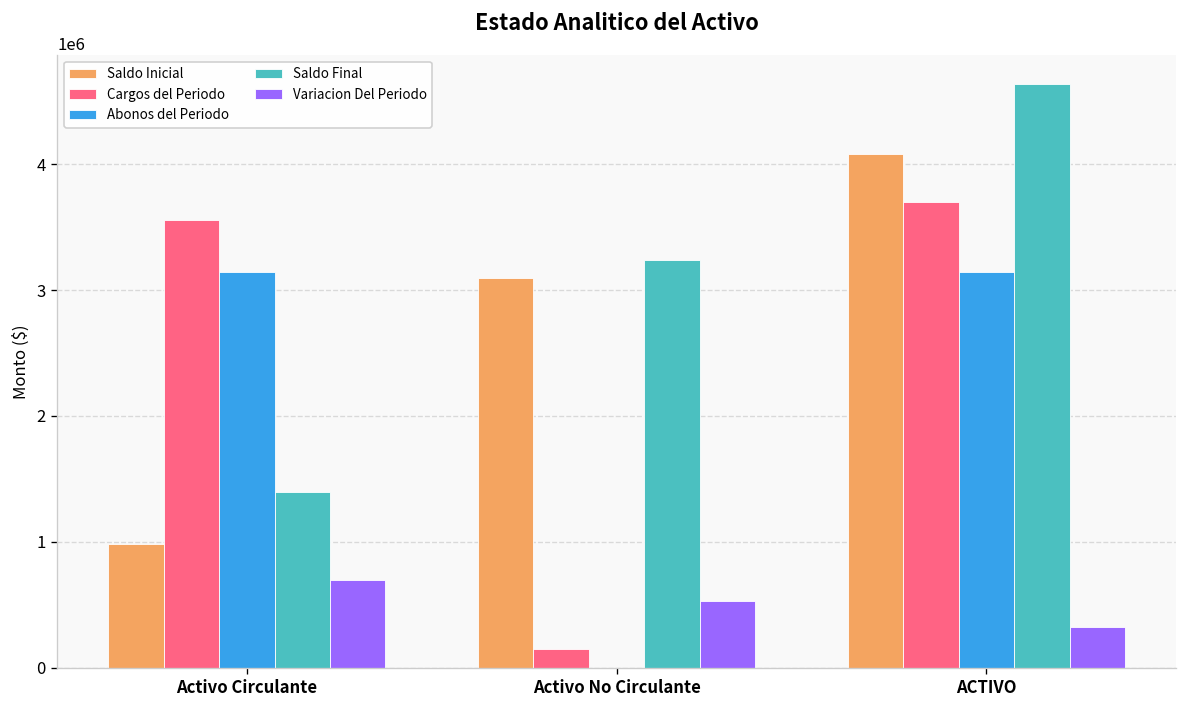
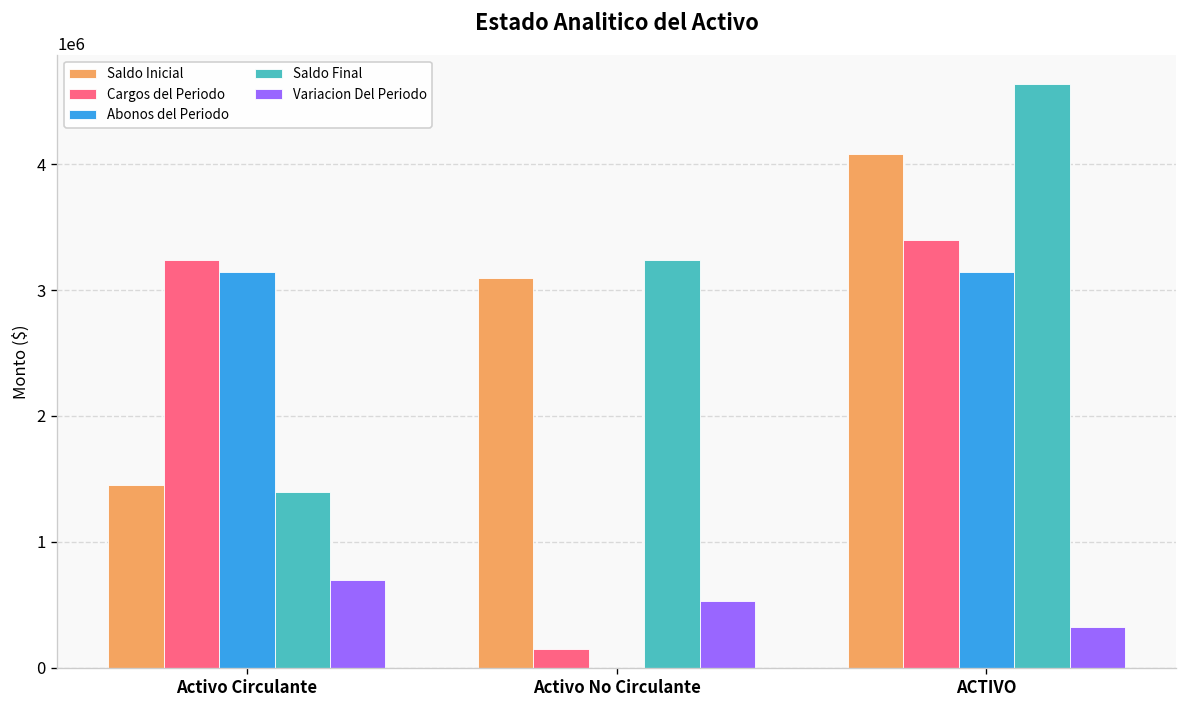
Saldo Inicial, Activo Circulante: 990000 -> 1450000
Cargos del Periodo, Activo Circulante: 3550000 -> 3240000
Cargos del Periodo, ACTIVO: 3700000 -> 3400000
